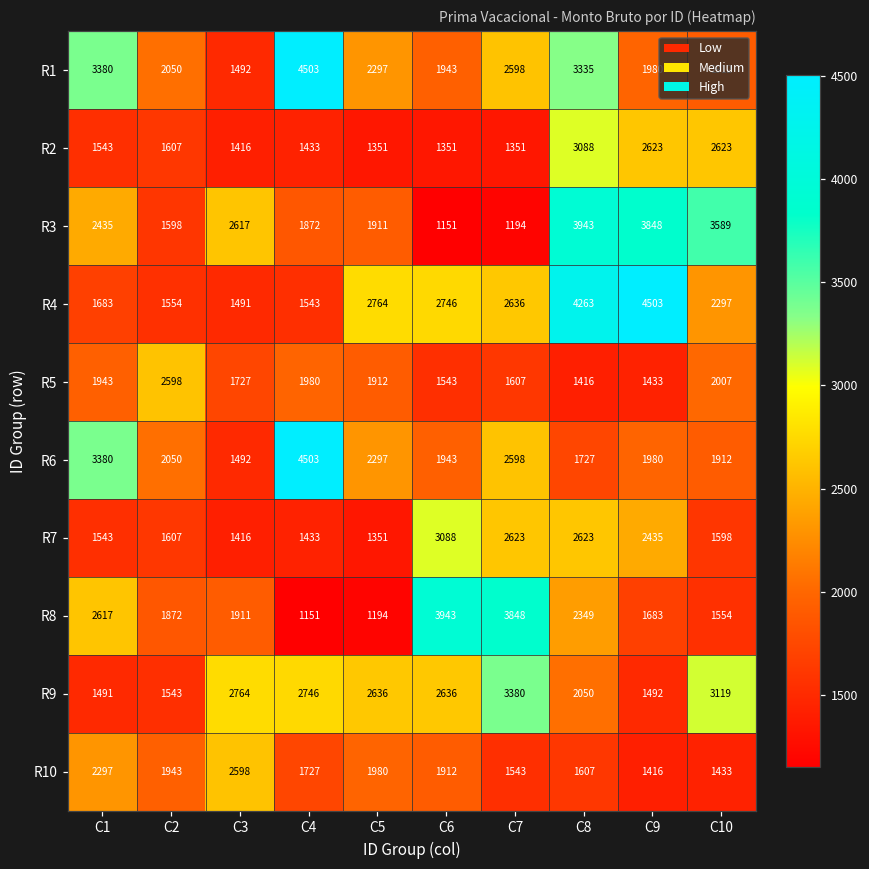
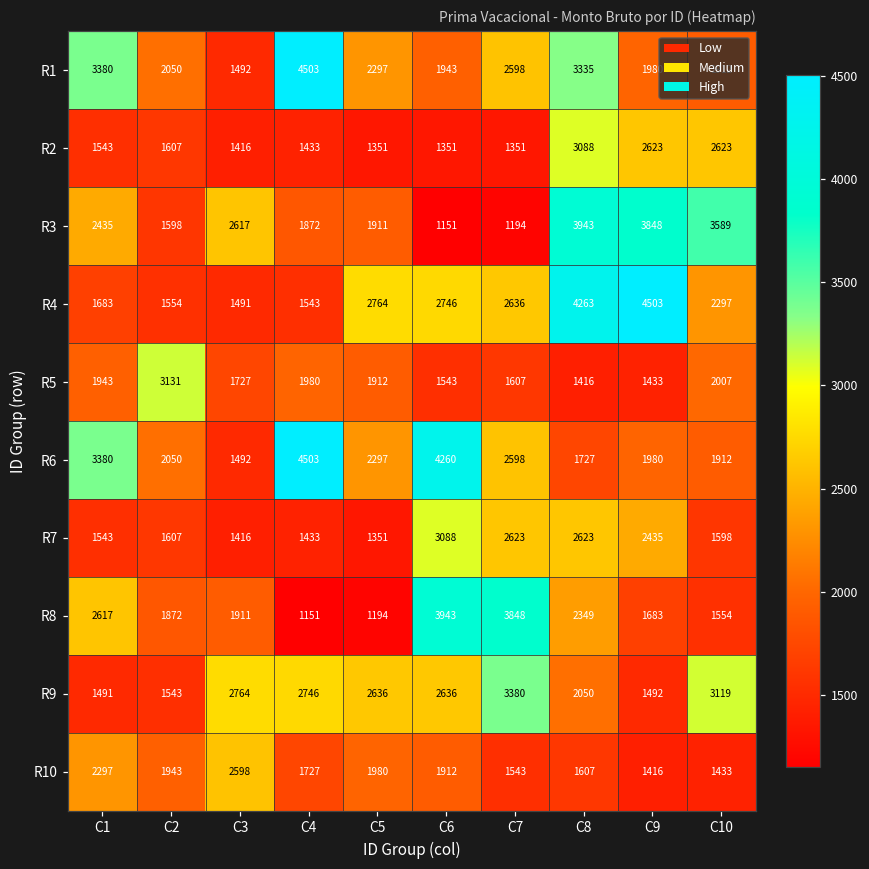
R5, C2: 2598 -> 3131
R6, C6: 1943 -> 4260
